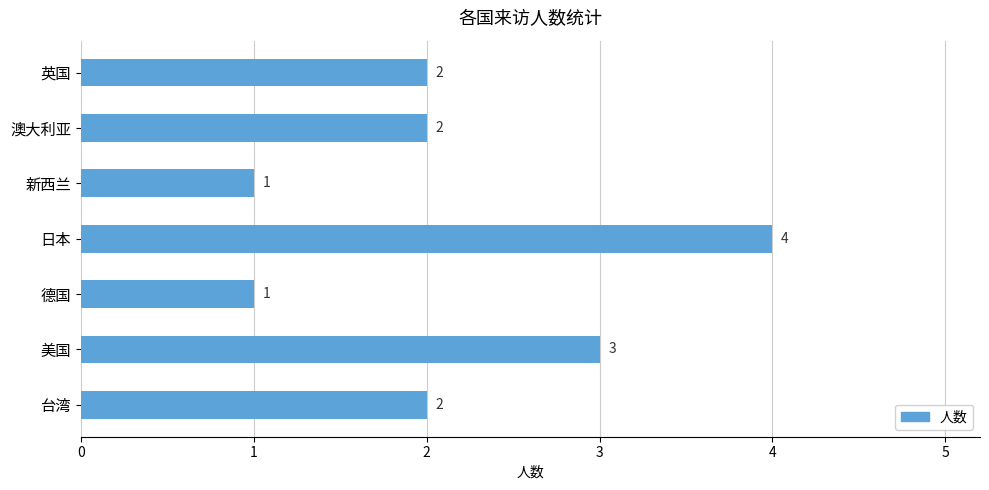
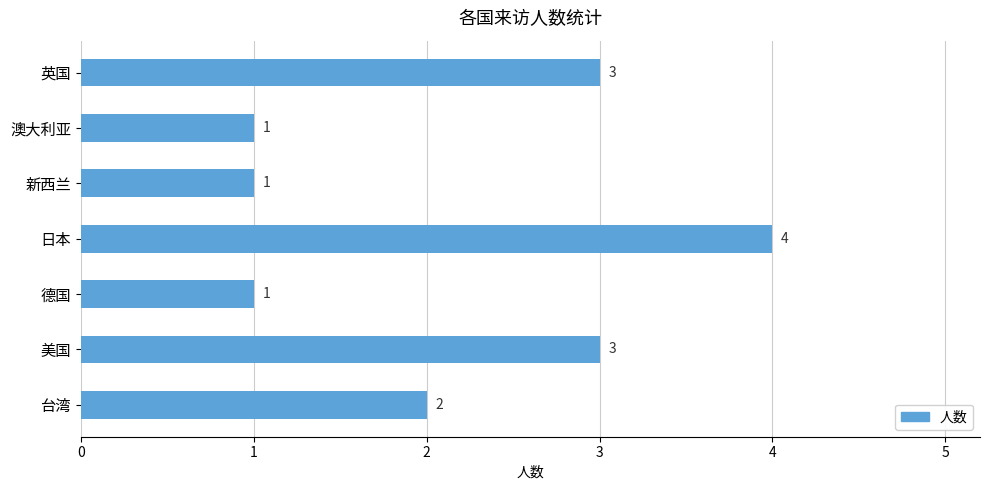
英国: 2 -> 3
澳大利亚: 2 -> 1
